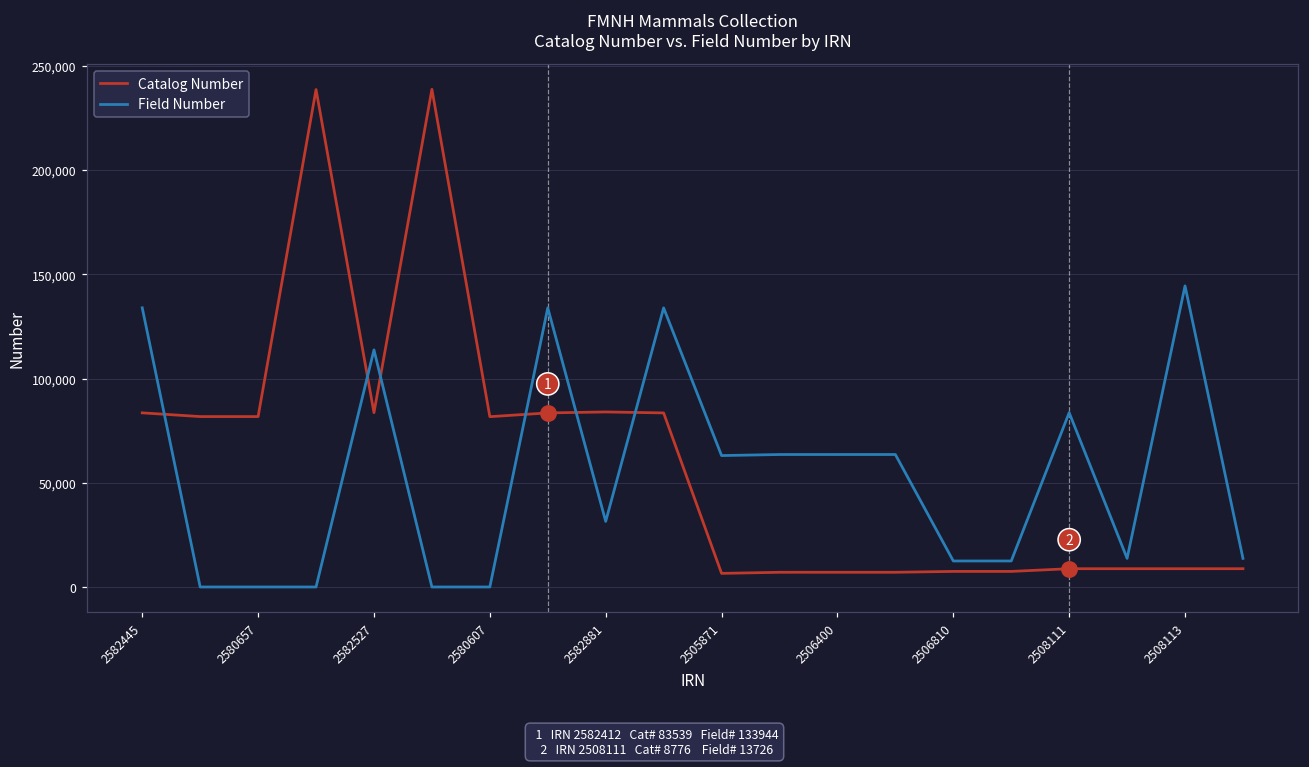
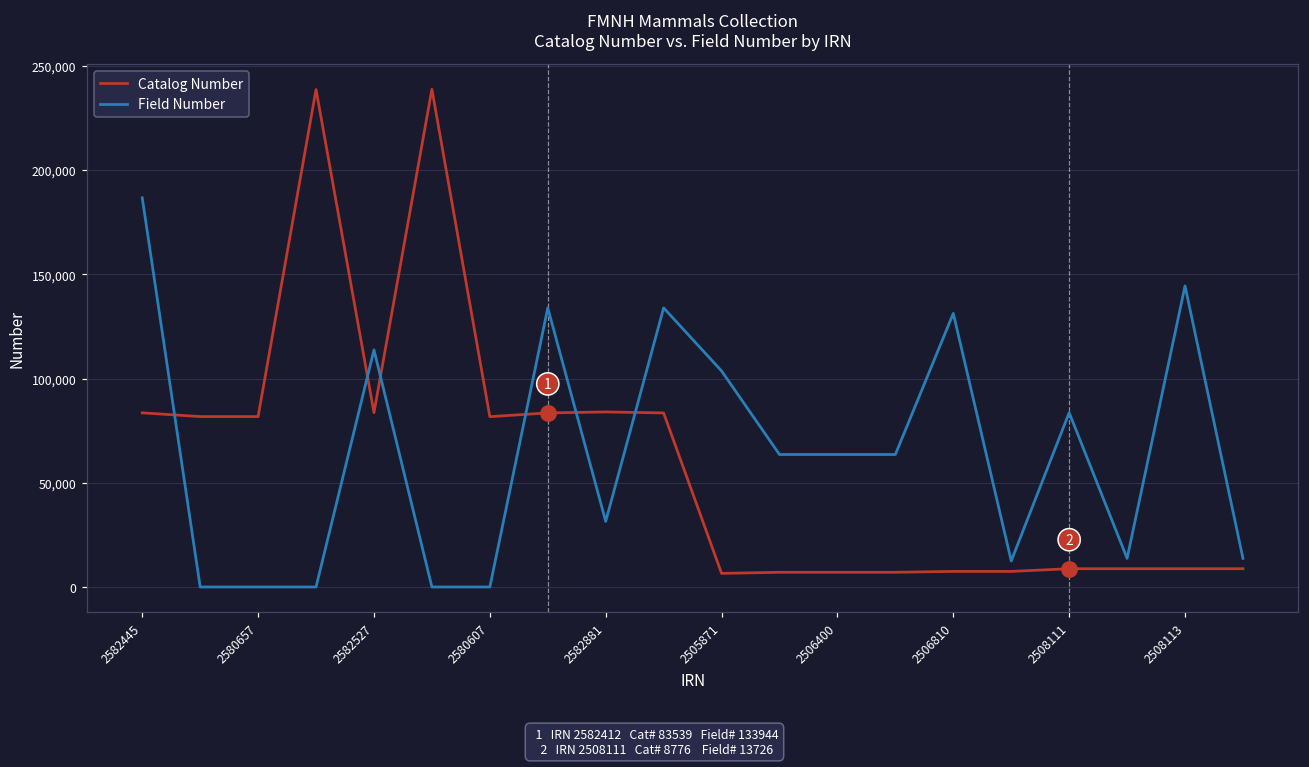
Field Number, 2582445: 134,000 -> 187,000
Field Number, 2505871: 63,000 -> 104,000
Field Number, 2506810: 12,000 -> 131,000
